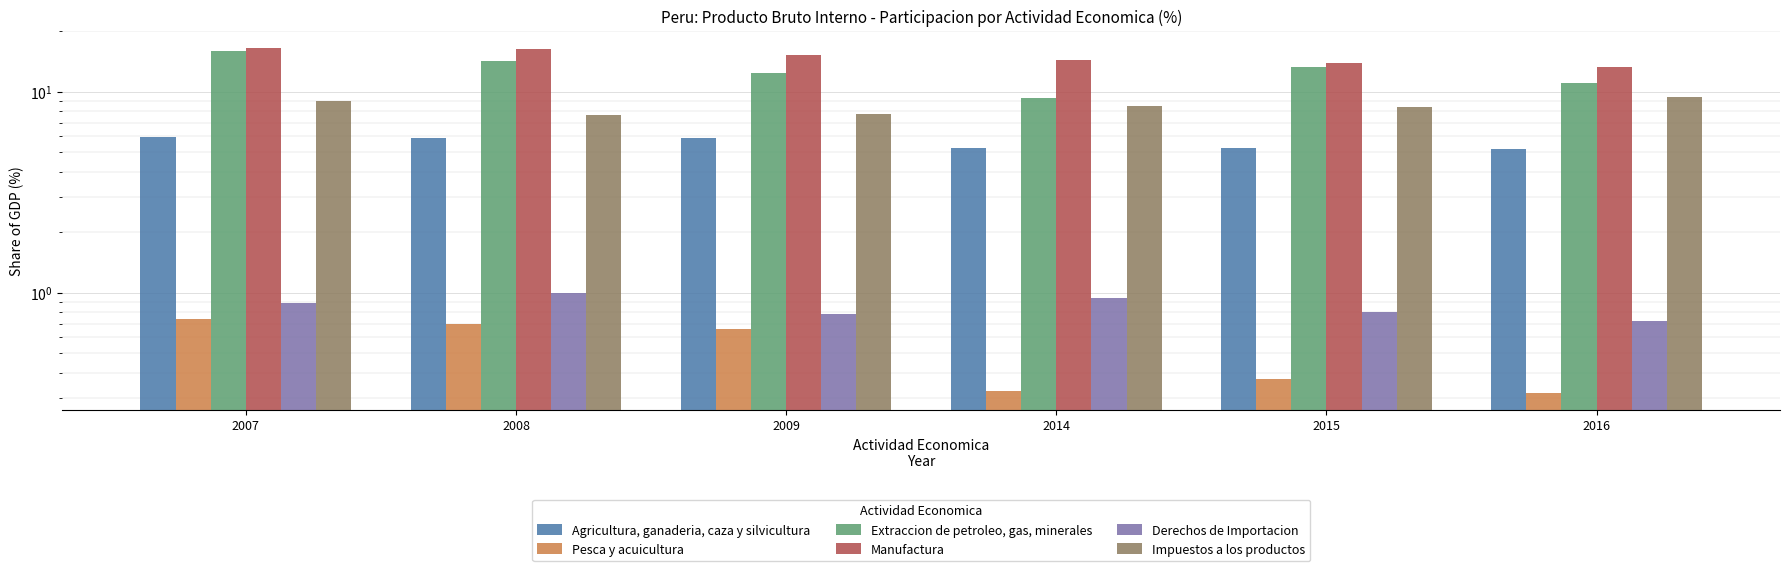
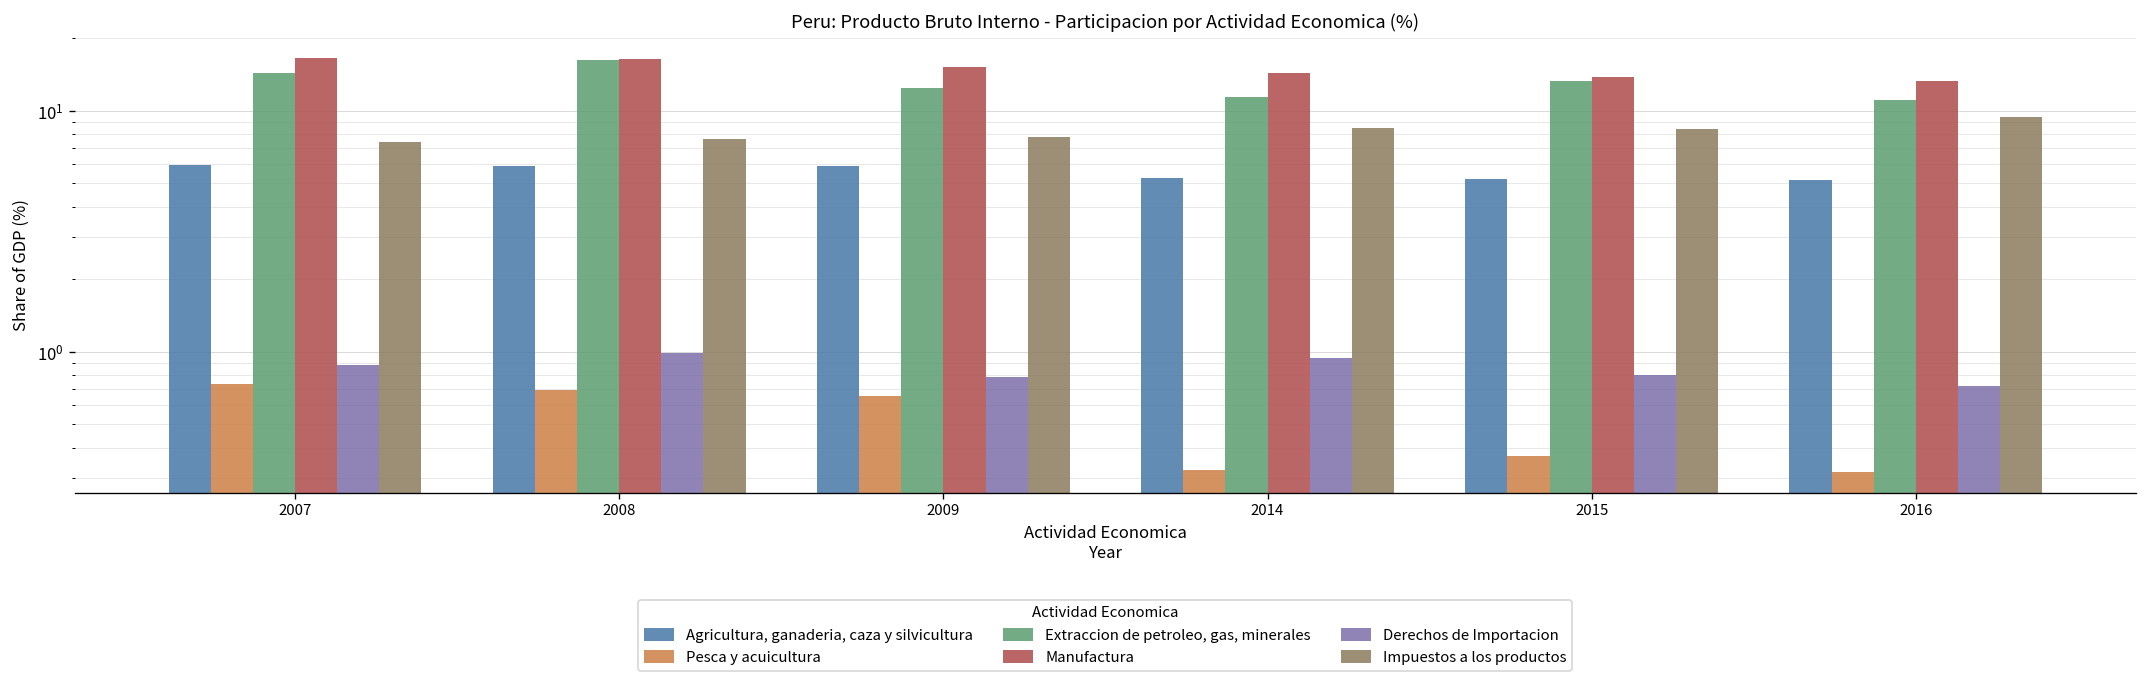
Extraccion de petroleo, gas, minerales, 2007: 16 -> 14
Impuestos a los productos, 2007: 9 -> 7.4
Extraccion de petroleo, gas, minerales, 2008: 14 -> 16
Extraccion de petroleo, gas, minerales, 2014: 9 -> 11
